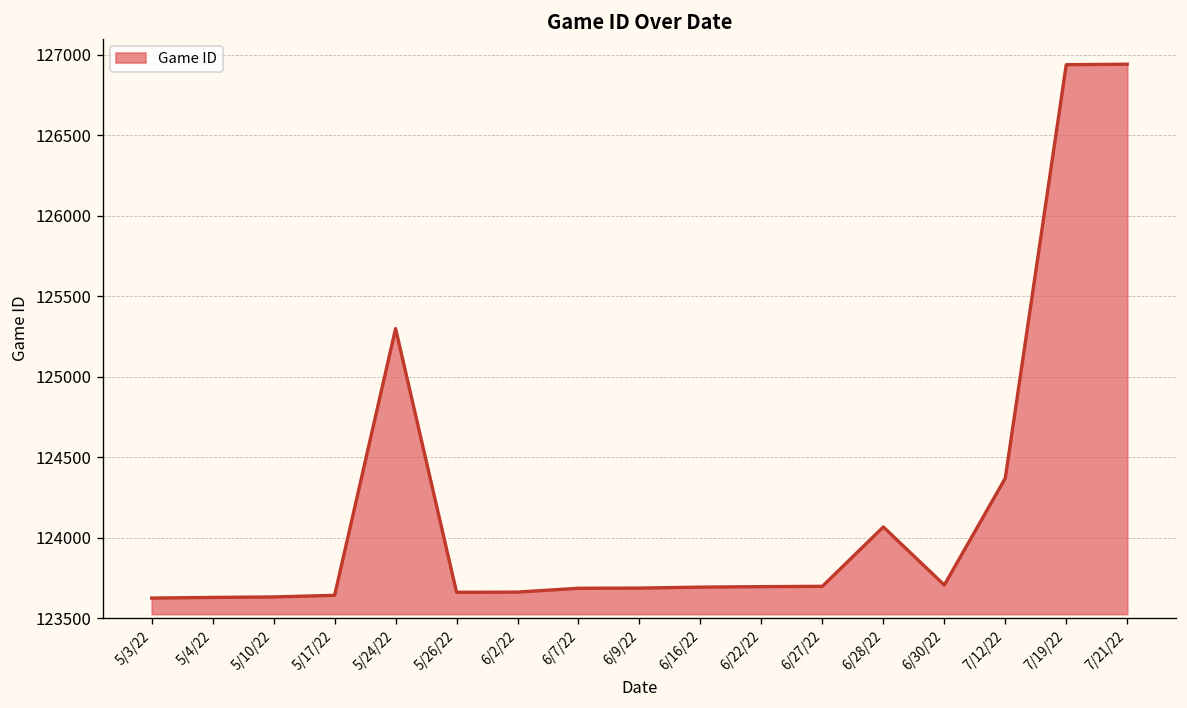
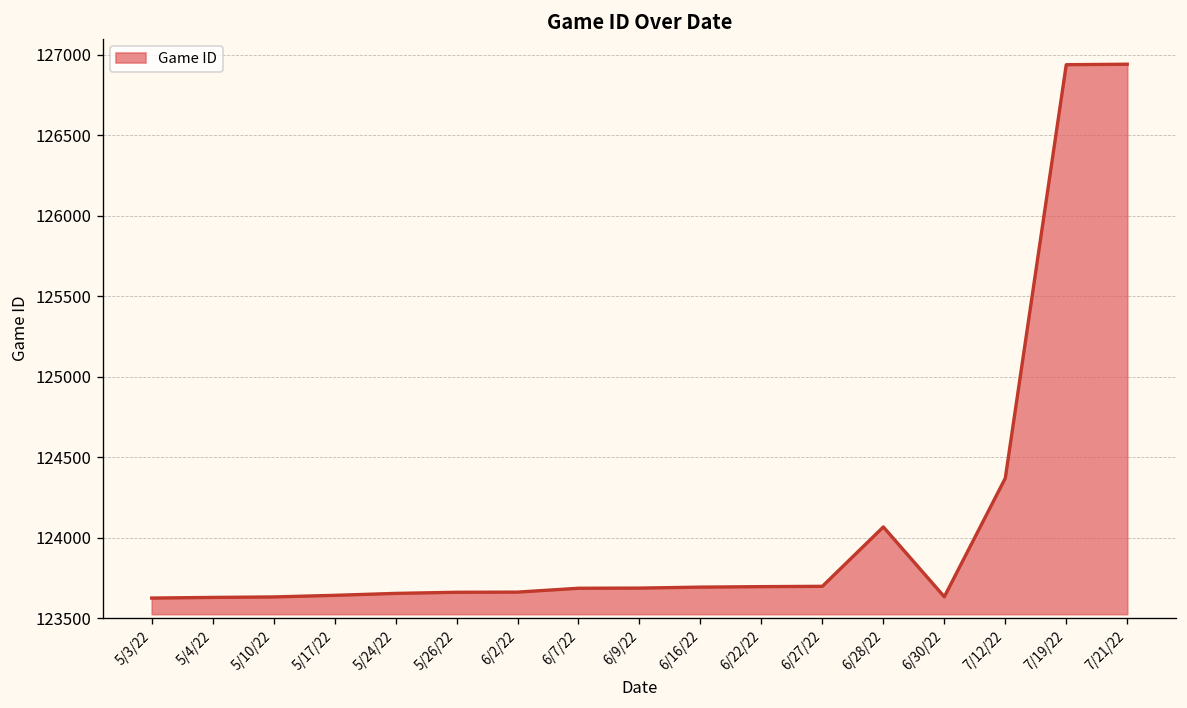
5/24/22: 125300 -> 123650
6/30/22: 123710 -> 123630
